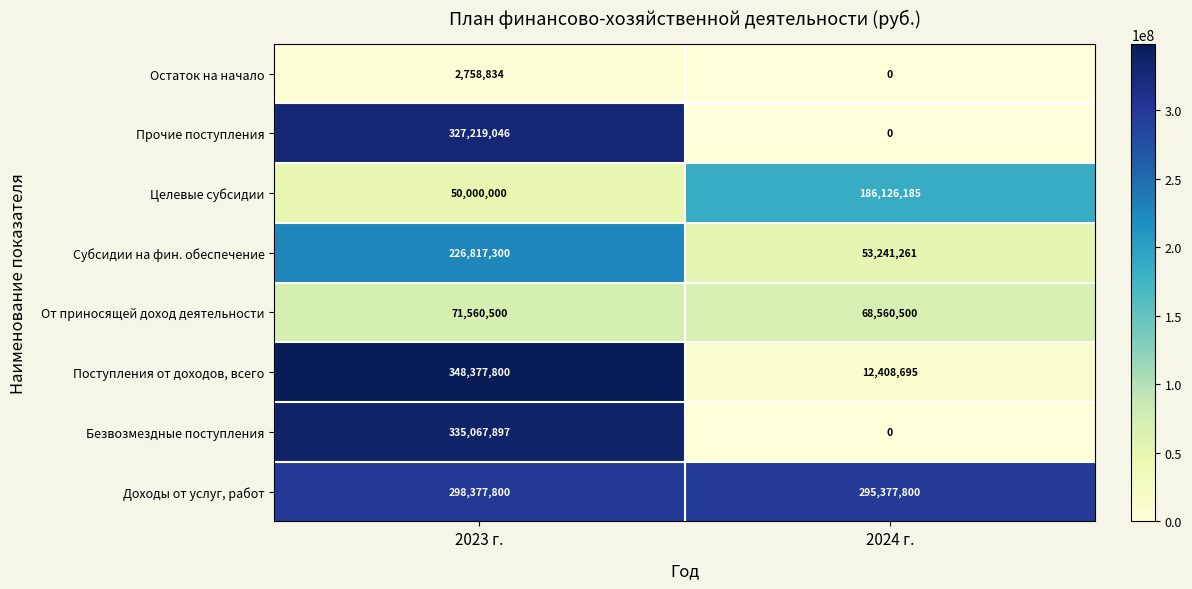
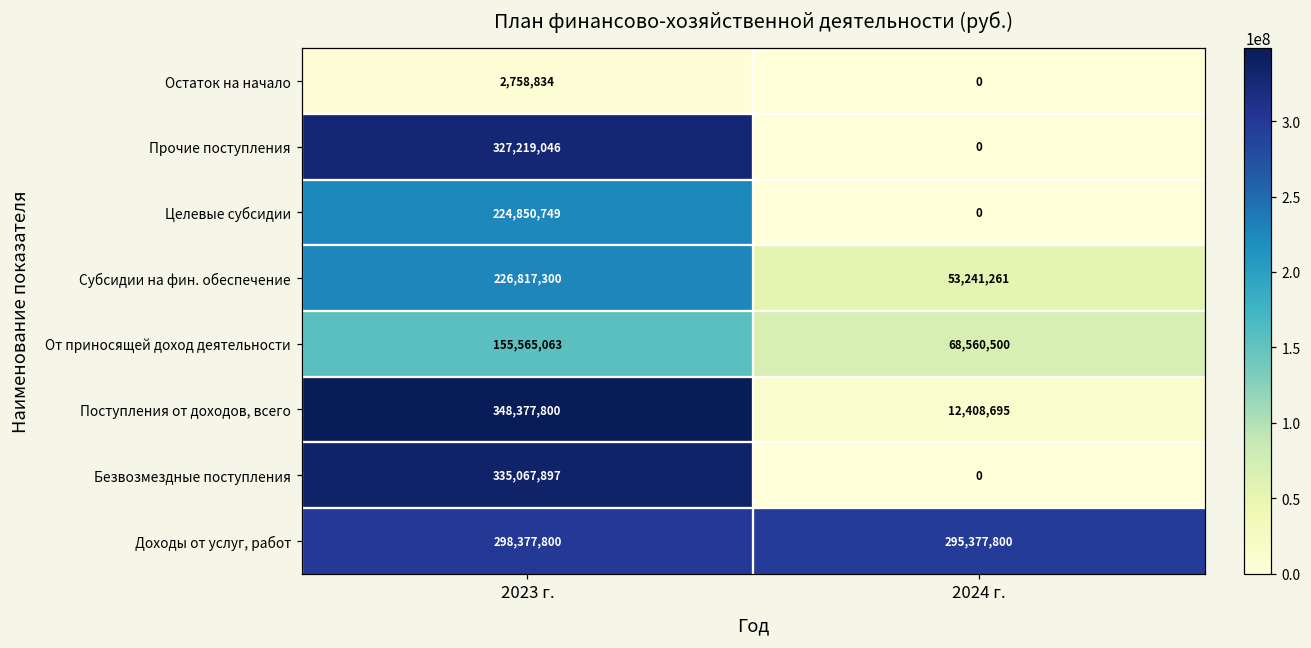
Целевые субсидии, 2023 г.: 50,000,000 -> 224,850,749
Целевые субсидии, 2024 г.: 186,126,185 -> 0
От приносящей доход деятельности, 2023 г.: 71,560,500 -> 155,565,063
